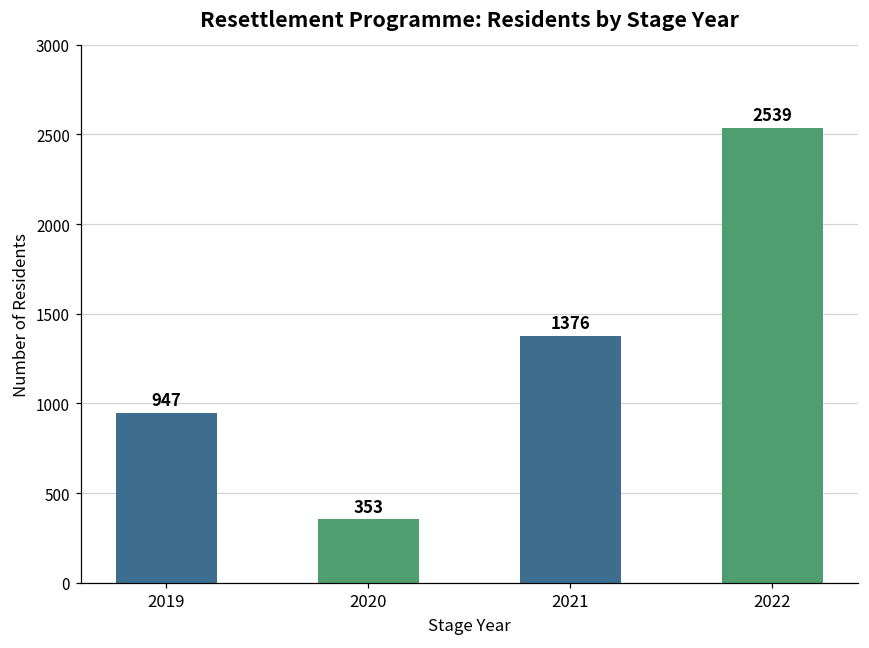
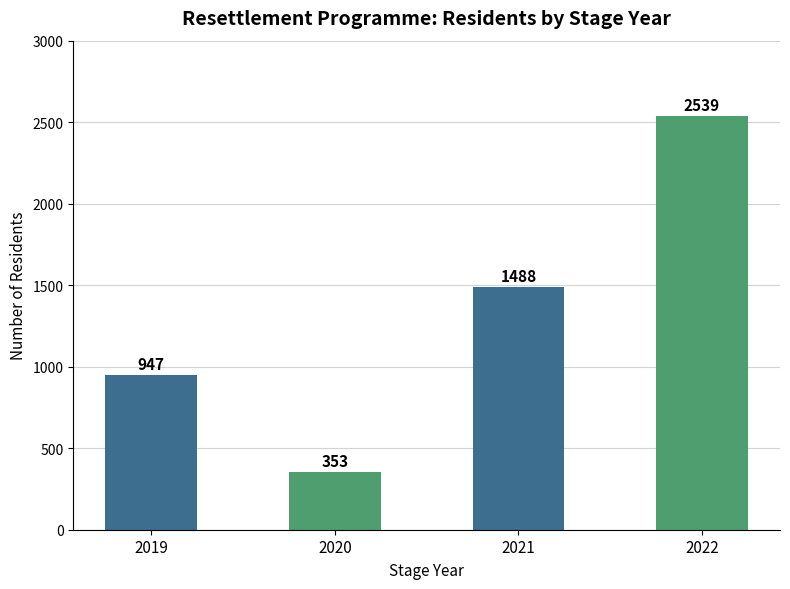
2021: 1376 -> 1488
